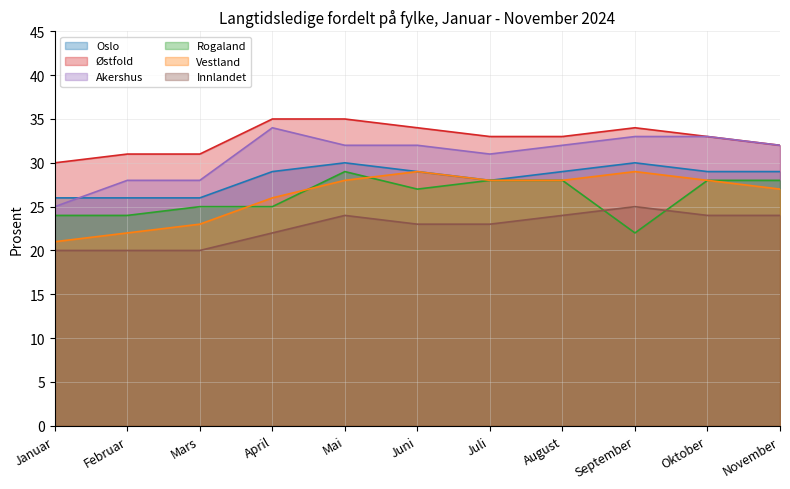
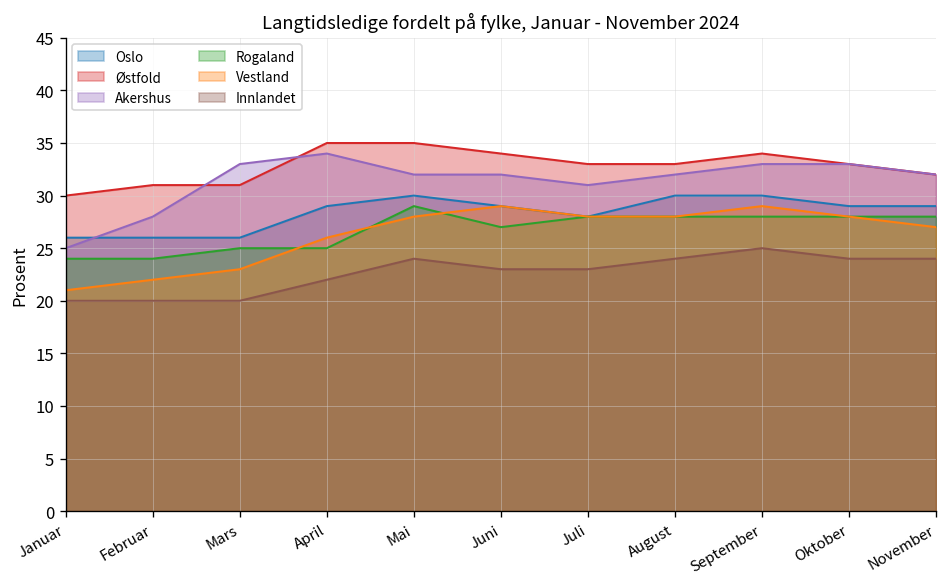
Akershus, Mars: 28 -> 33
Oslo, August: 29 -> 30
Rogaland, September: 22 -> 28
